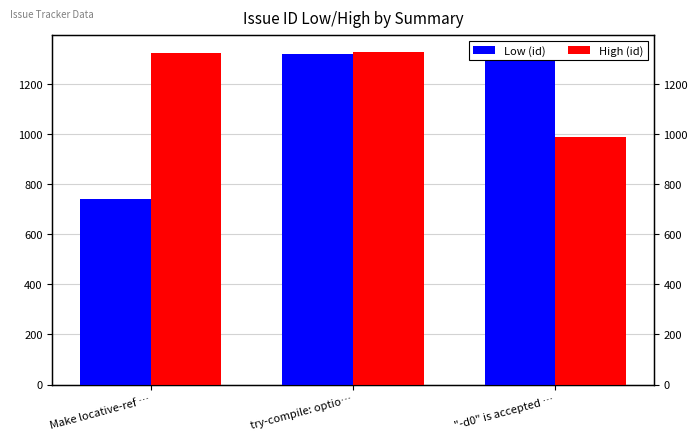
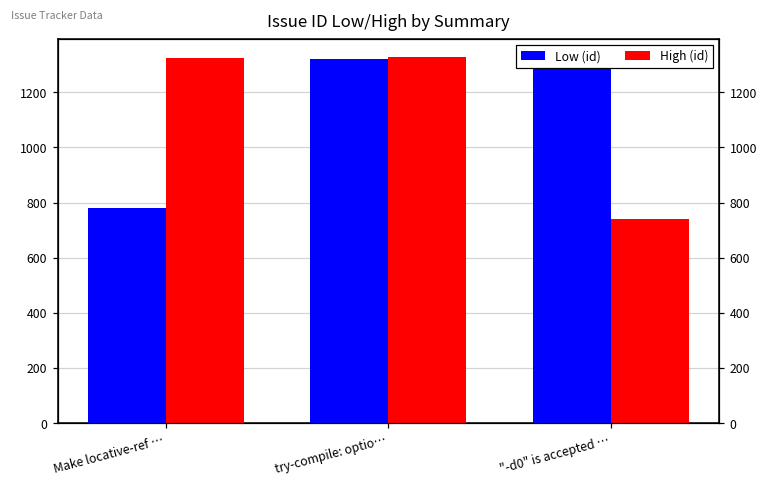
Low (id), Make locative-ref …: 740 -> 780
High (id), "-d0" is accepted …: 990 -> 740
